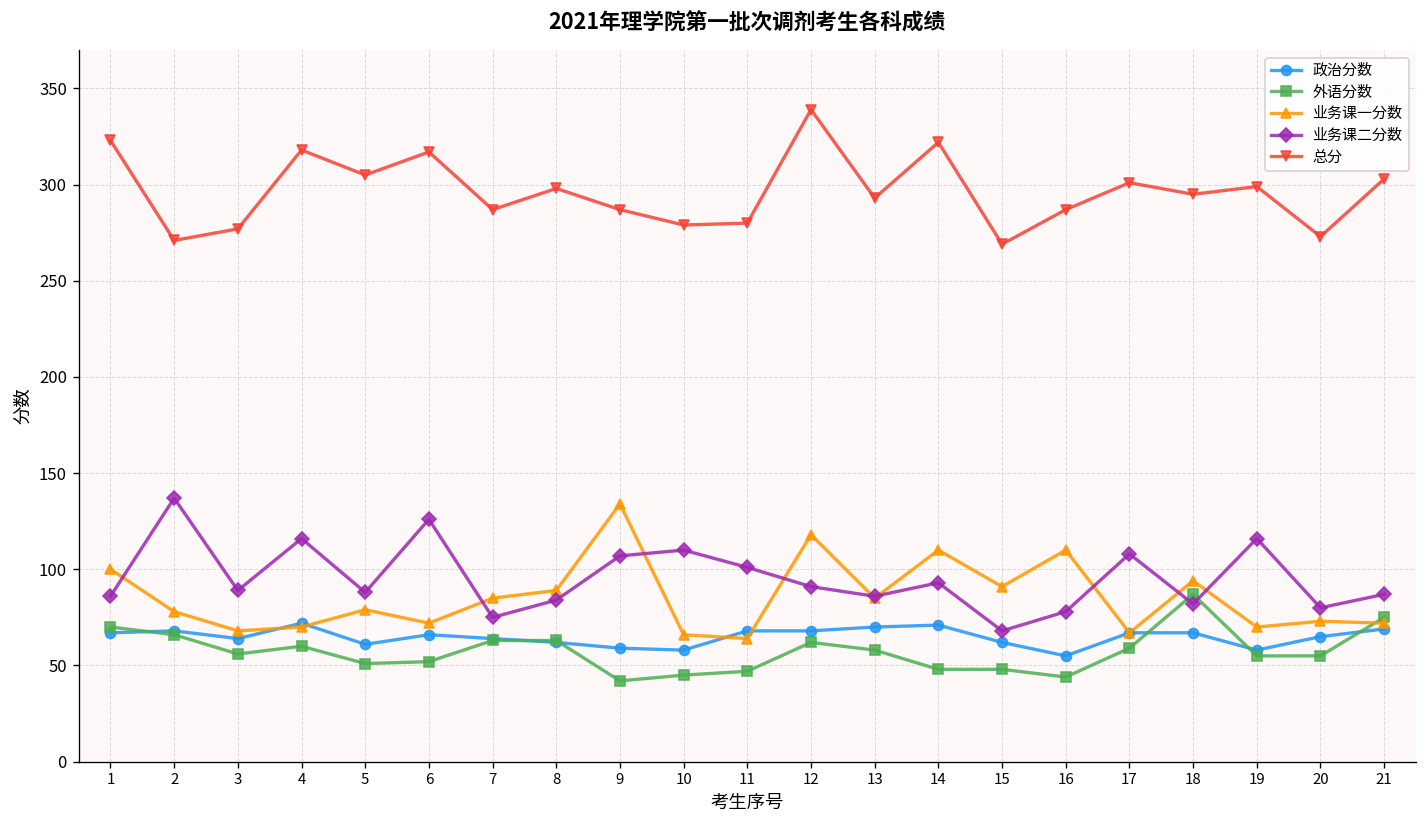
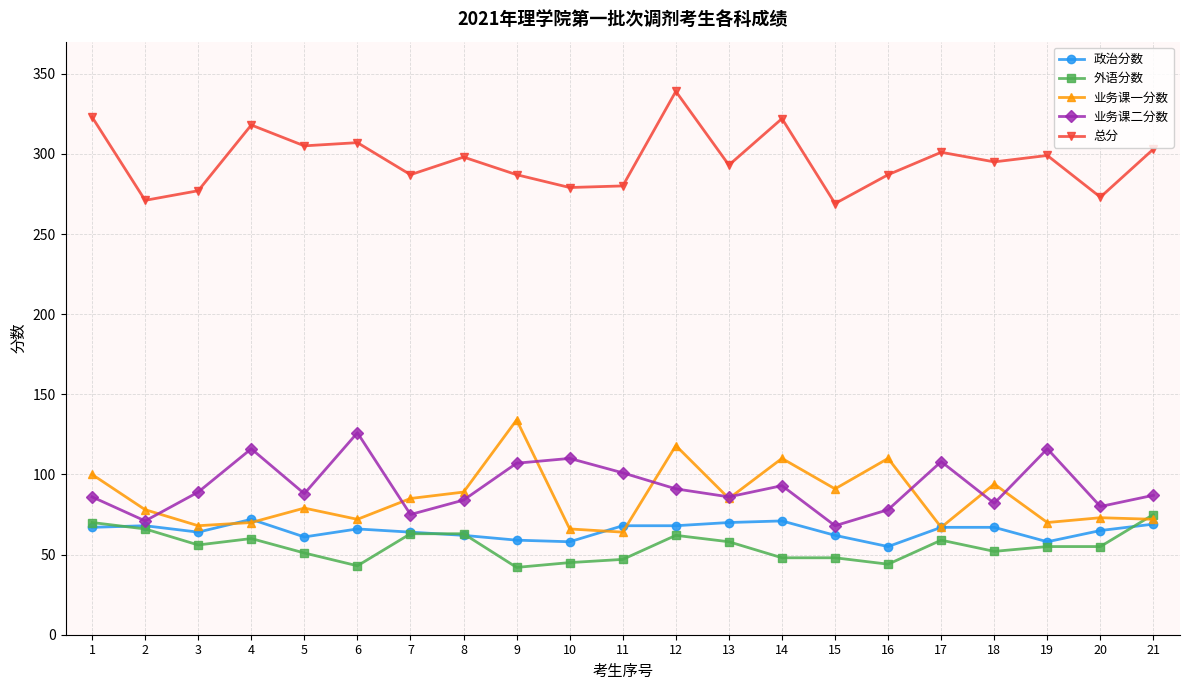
业务课二分数, 2: 137 -> 71
外语分数, 6: 52 -> 43
总分, 6: 317 -> 307
外语分数, 18: 87 -> 52
